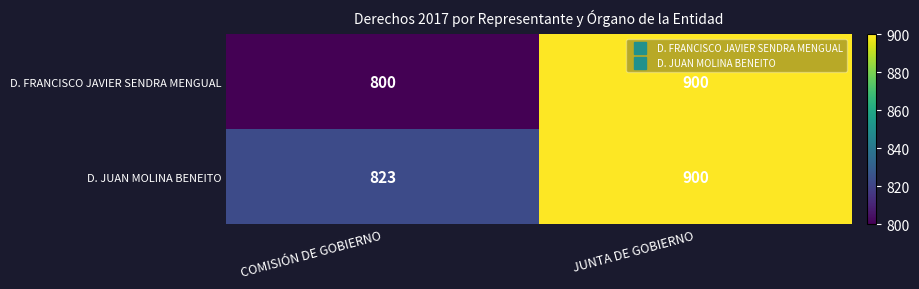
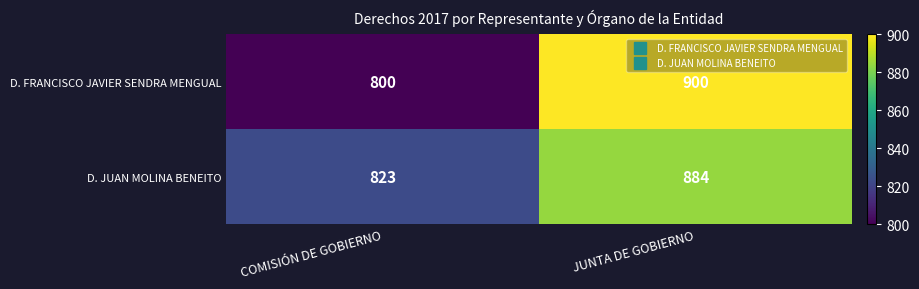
D. JUAN MOLINA BENEITO, JUNTA DE GOBIERNO: 900 -> 884
